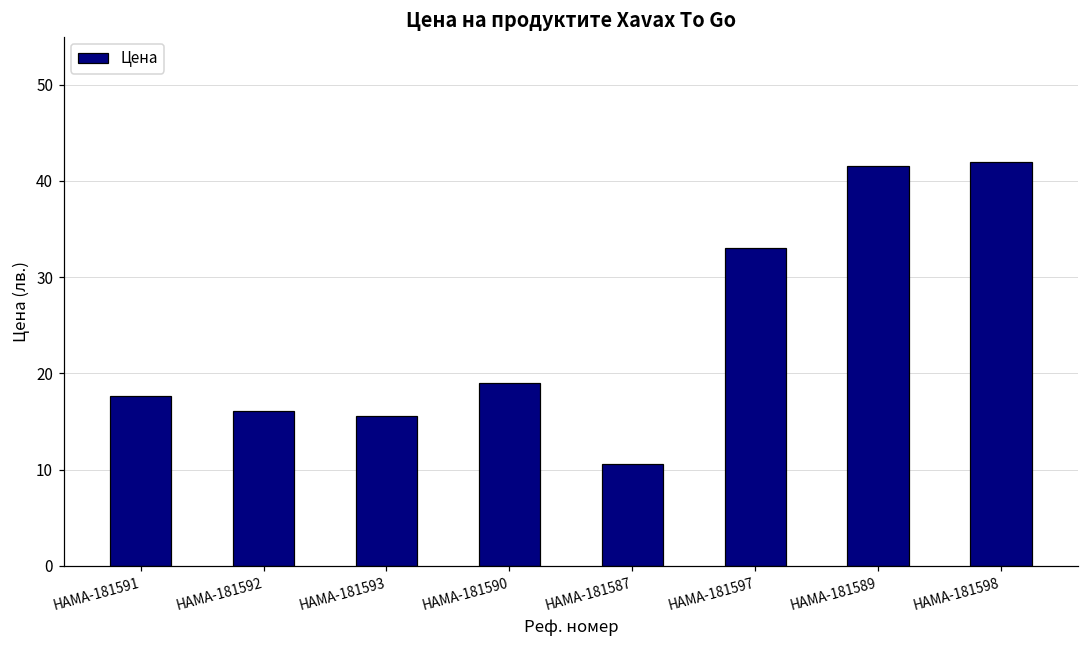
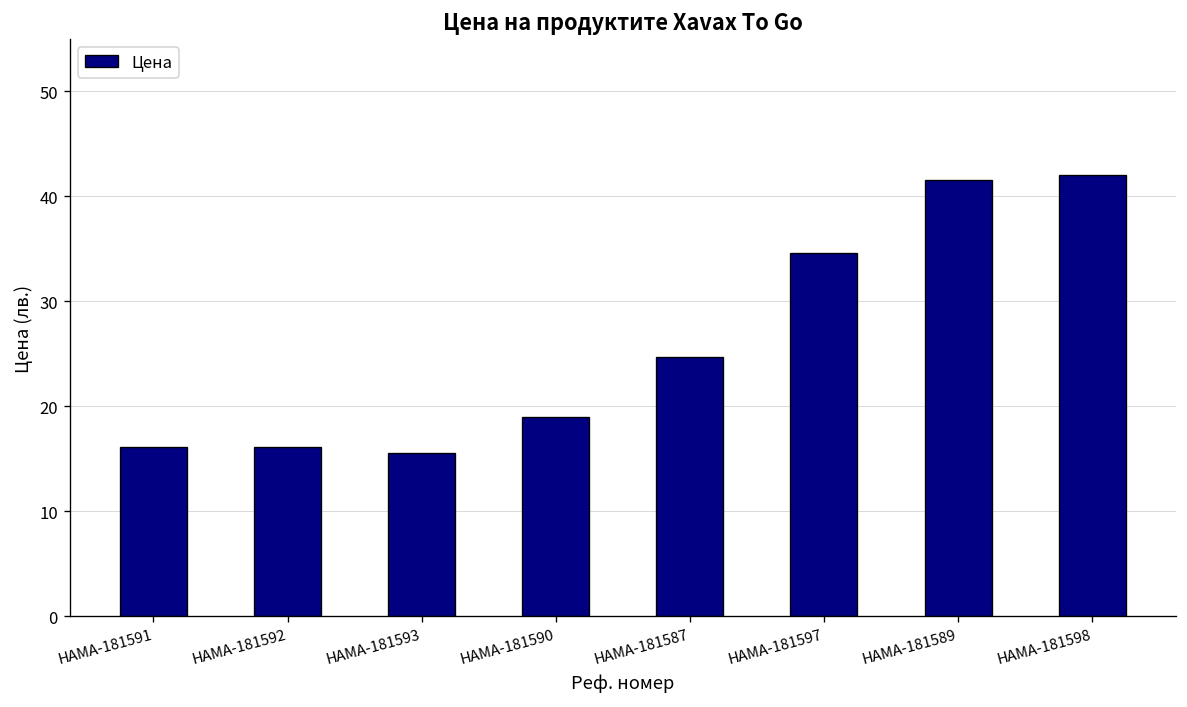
HAMA-181591: 18 -> 16
HAMA-181587: 11 -> 25
HAMA-181597: 33 -> 35
